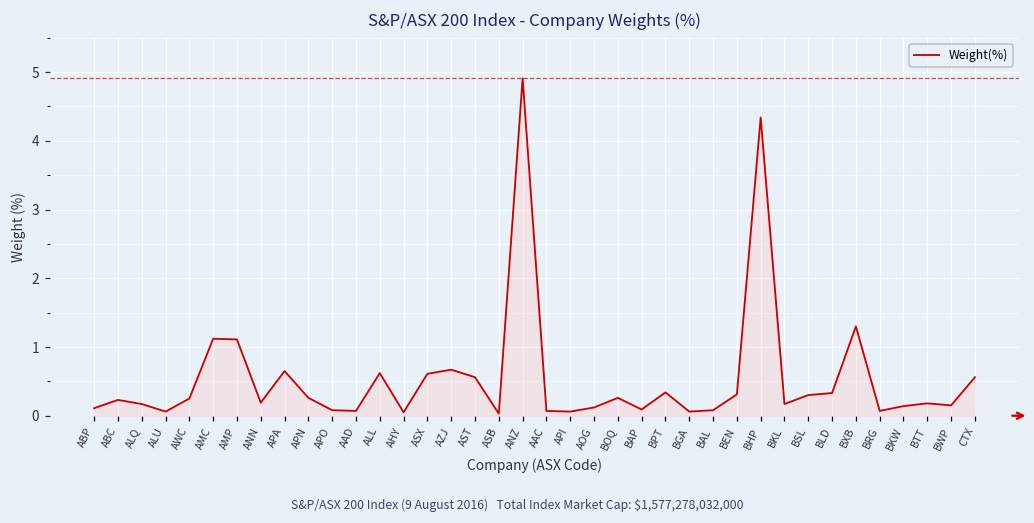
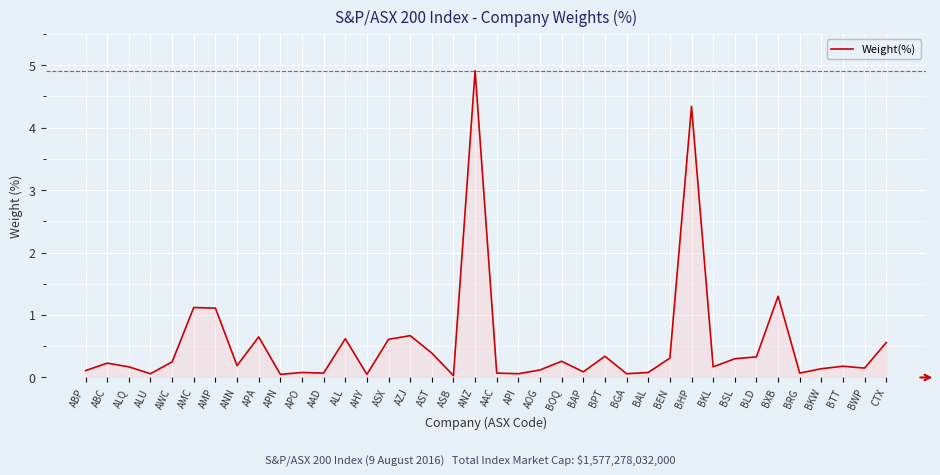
APN: 0.3 -> 0.1
AST: 0.6 -> 0.4
